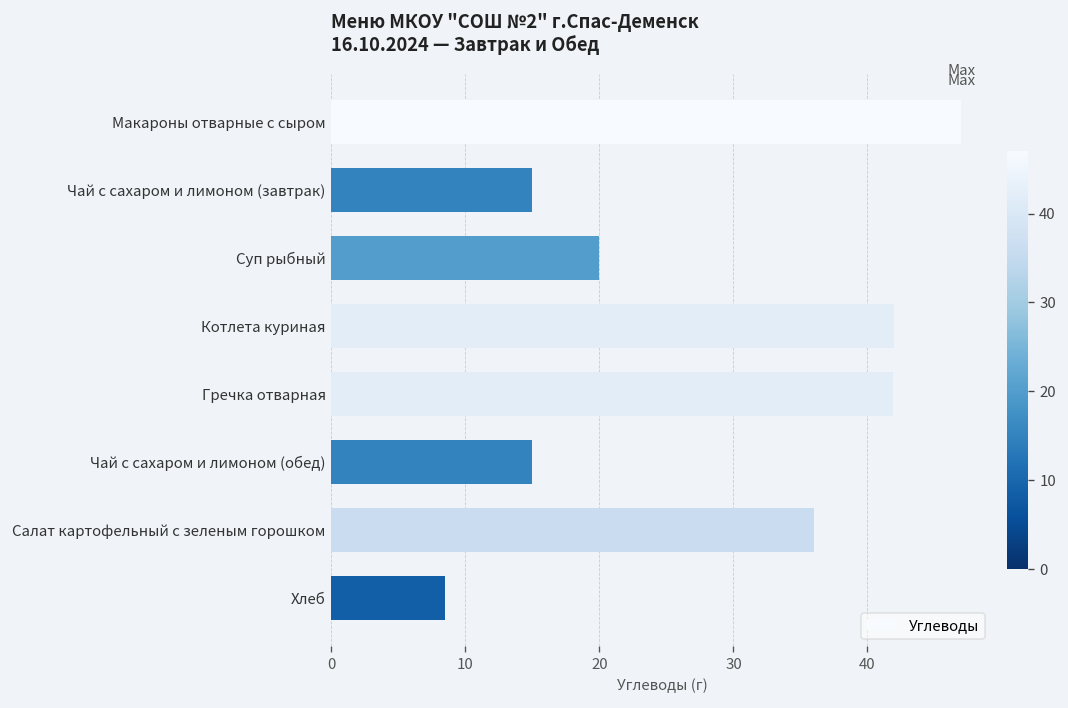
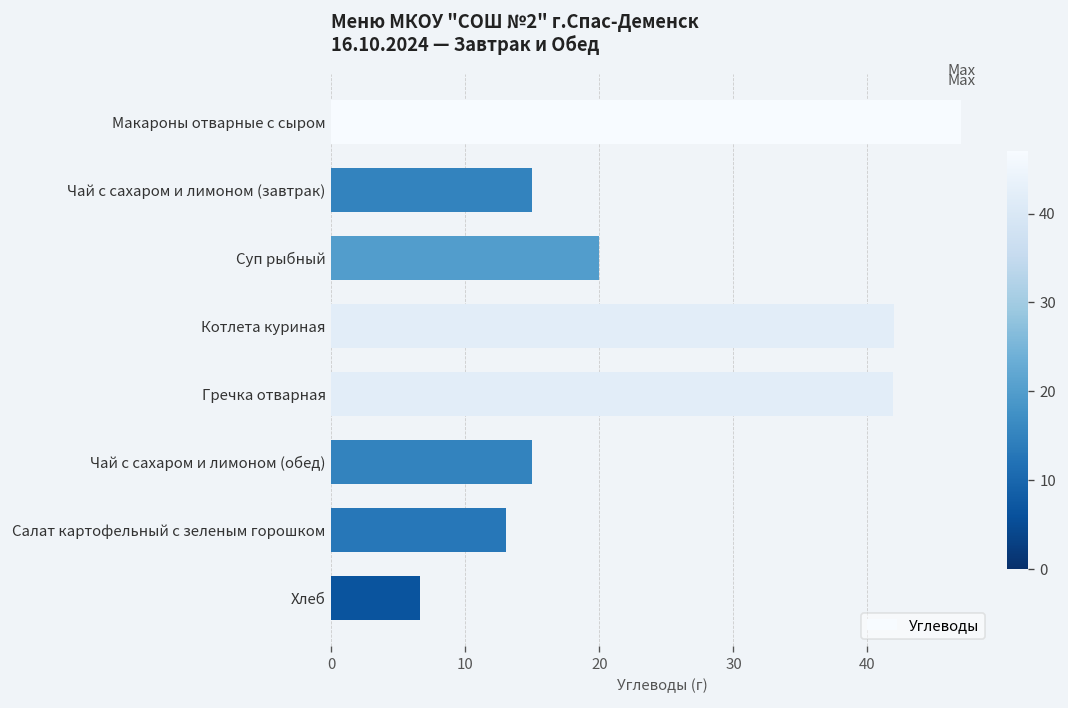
Салат картофельный с зеленым горошком: 36 -> 13
Хлеб: 8.5 -> 6.6
